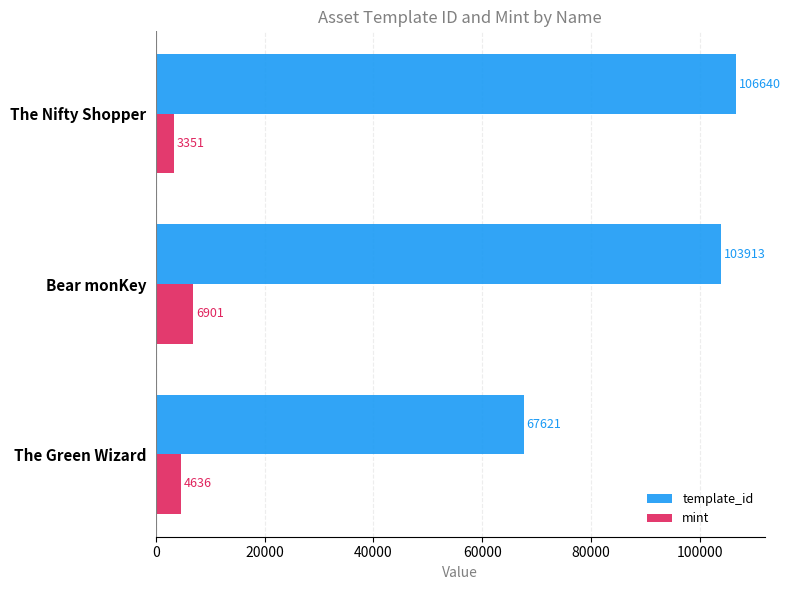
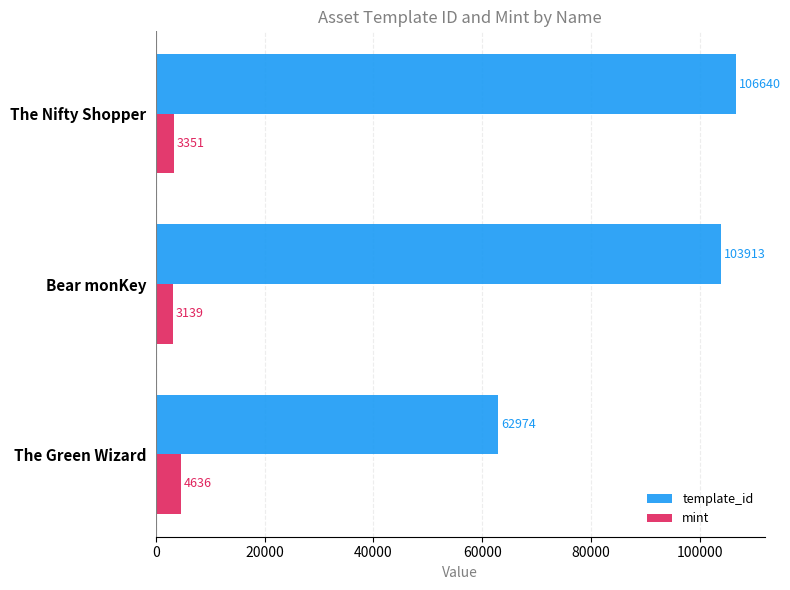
mint, Bear monKey: 6901 -> 3139
template_id, The Green Wizard: 67621 -> 62974
